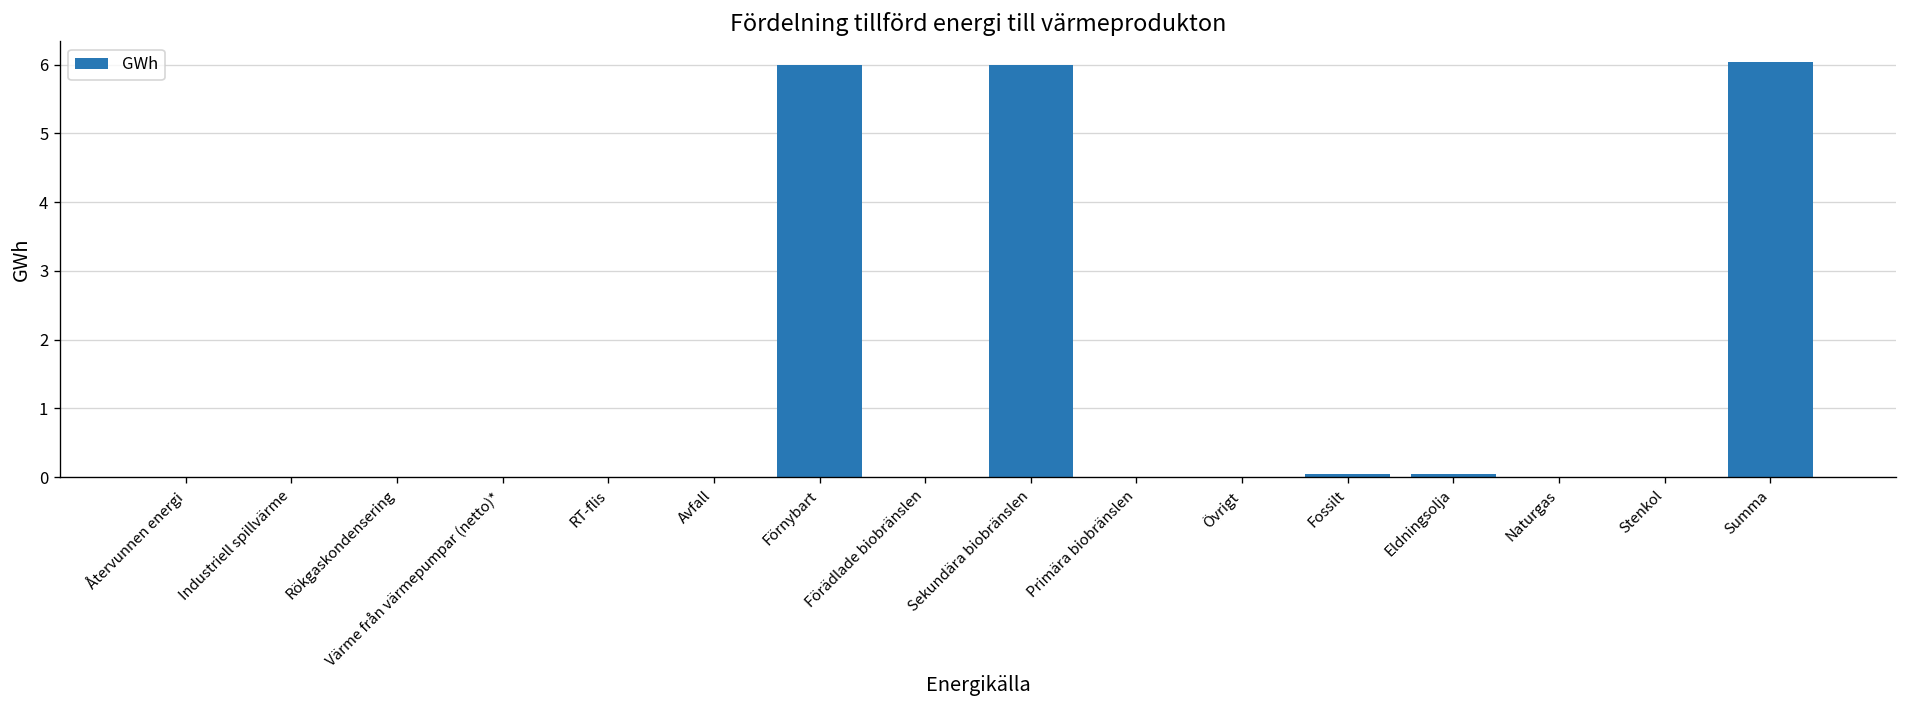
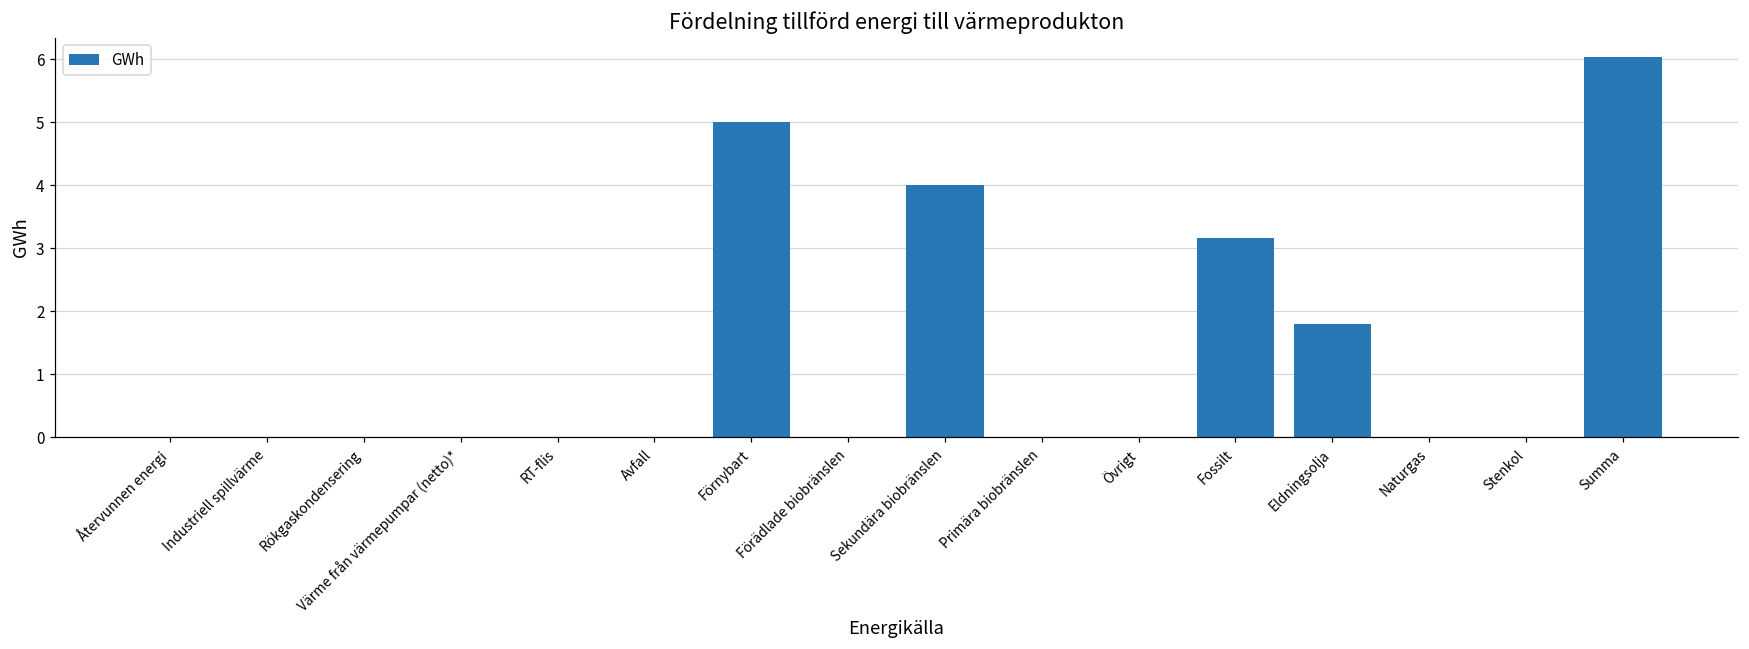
Förnybart: 6 -> 5
Sekundära biobränslen: 6 -> 4
Fossilt: 0.0 -> 3.2
Eldningsolja: 0.0 -> 1.8
